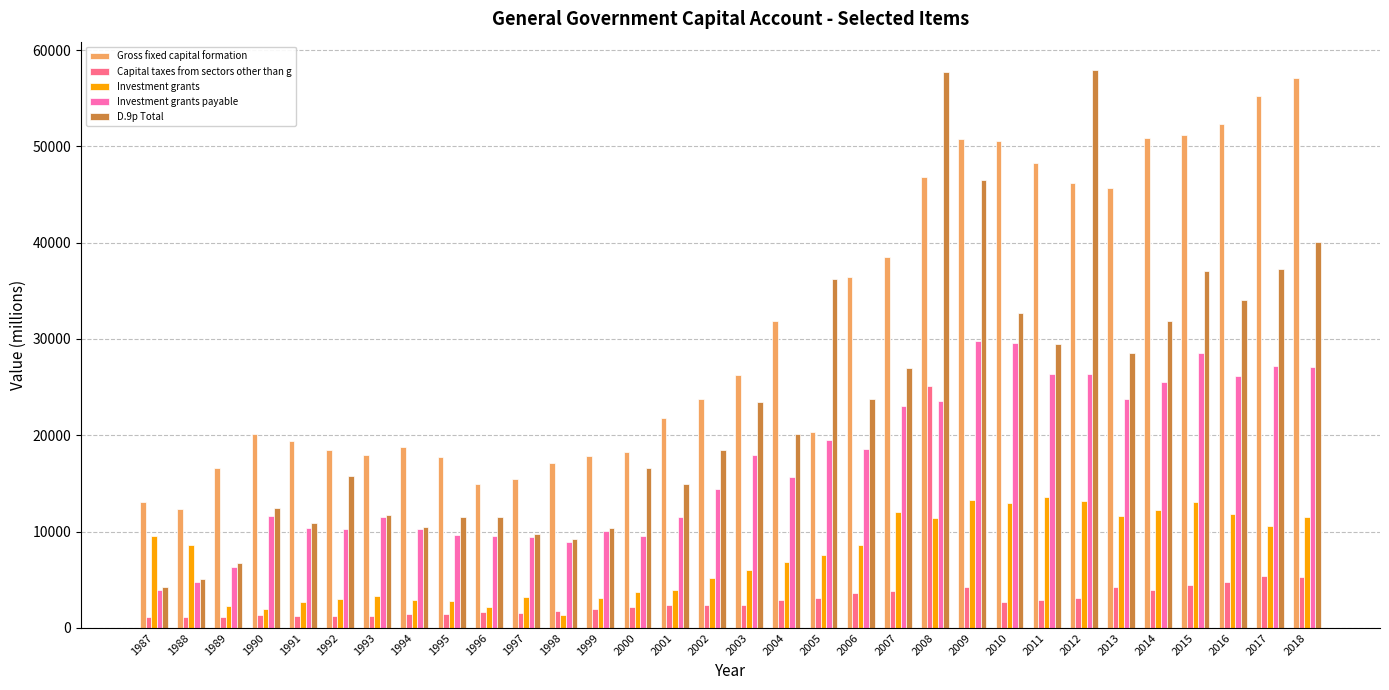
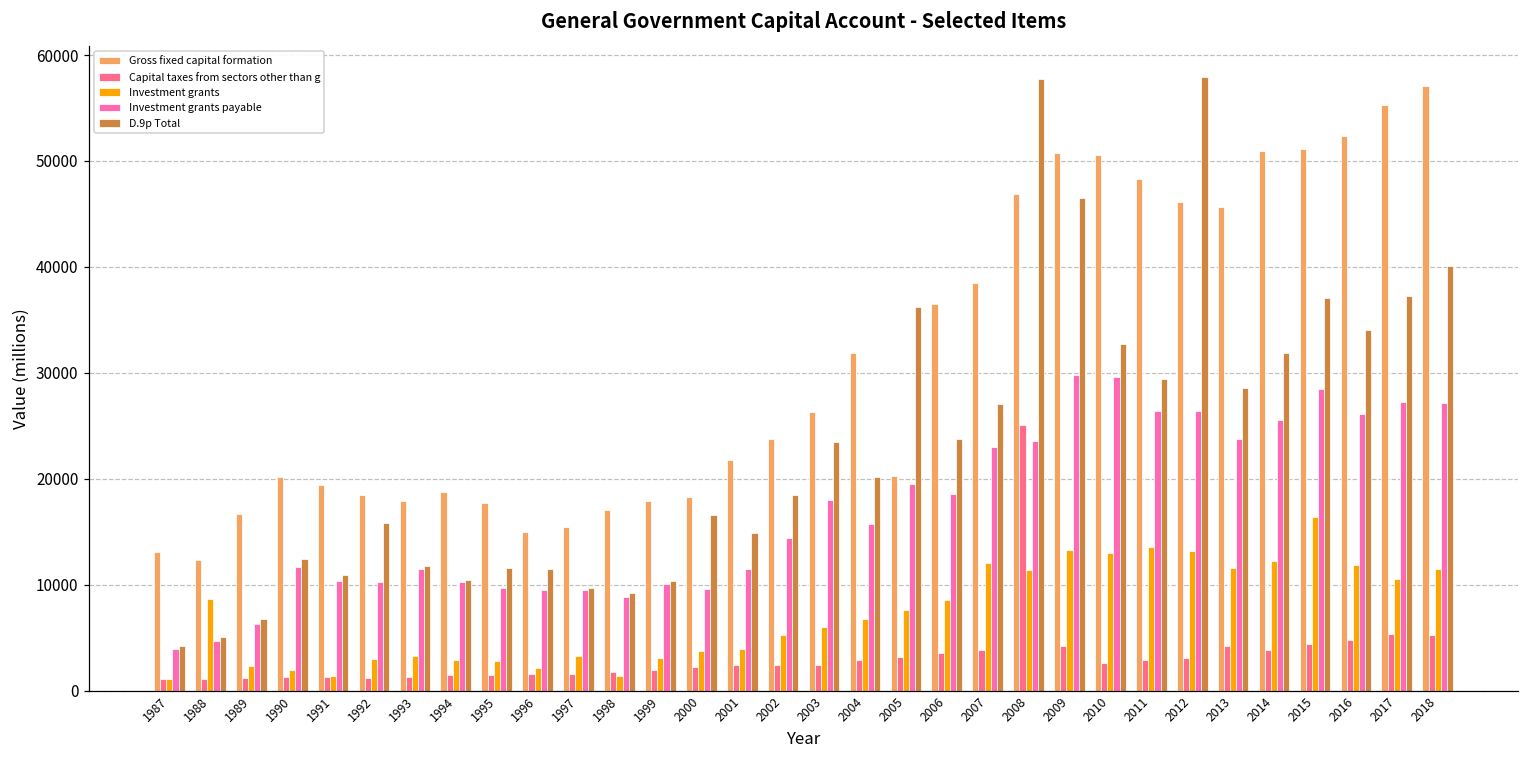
Investment grants, 1987: 10000 -> 1000
Investment grants, 1991: 3000 -> 1000
Investment grants, 2015: 13000 -> 16000
